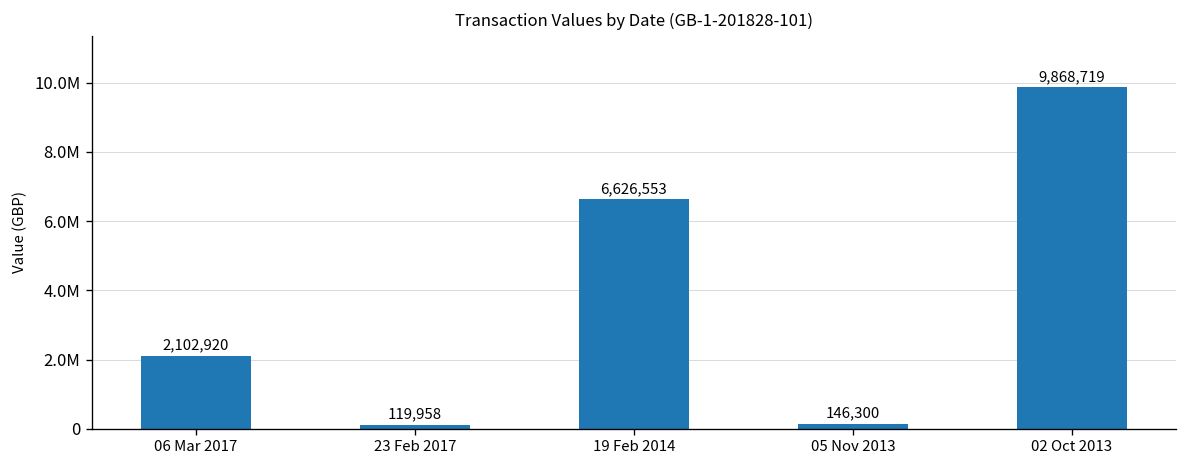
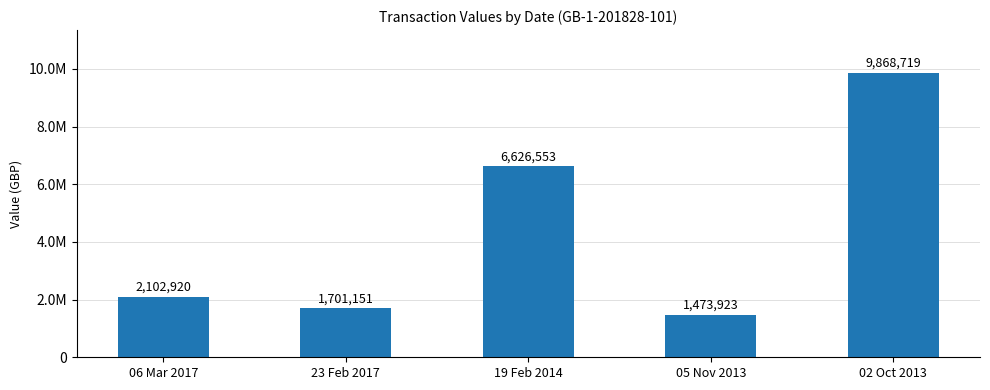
23 Feb 2017: 119,958 -> 1,701,151
05 Nov 2013: 146,300 -> 1,473,923
